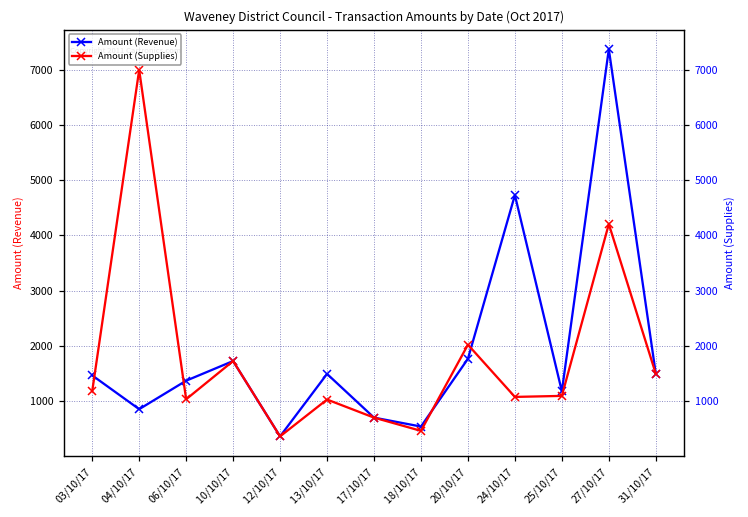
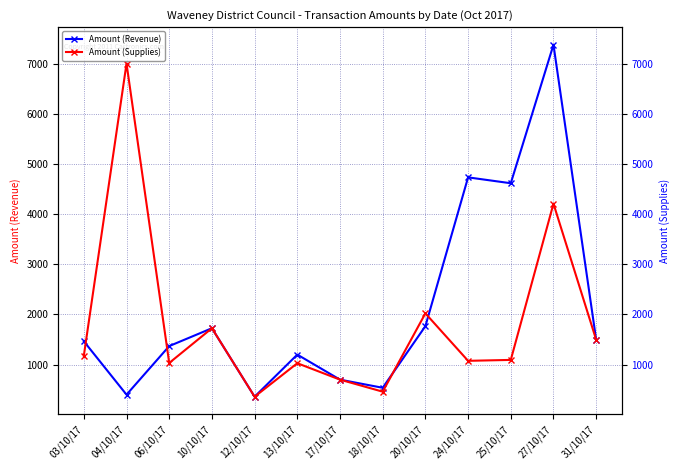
Amount (Revenue), 04/10/17: 900 -> 400
Amount (Revenue), 13/10/17: 1500 -> 1200
Amount (Revenue), 25/10/17: 1200 -> 4600
